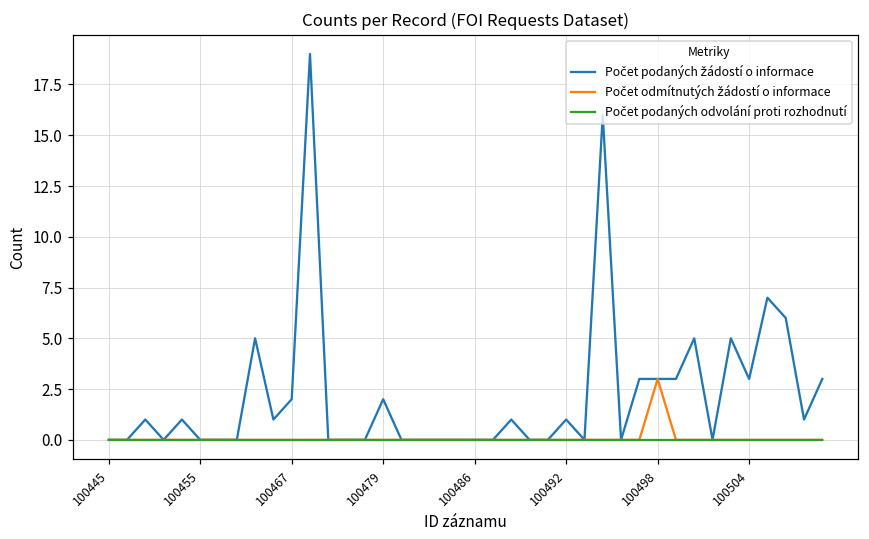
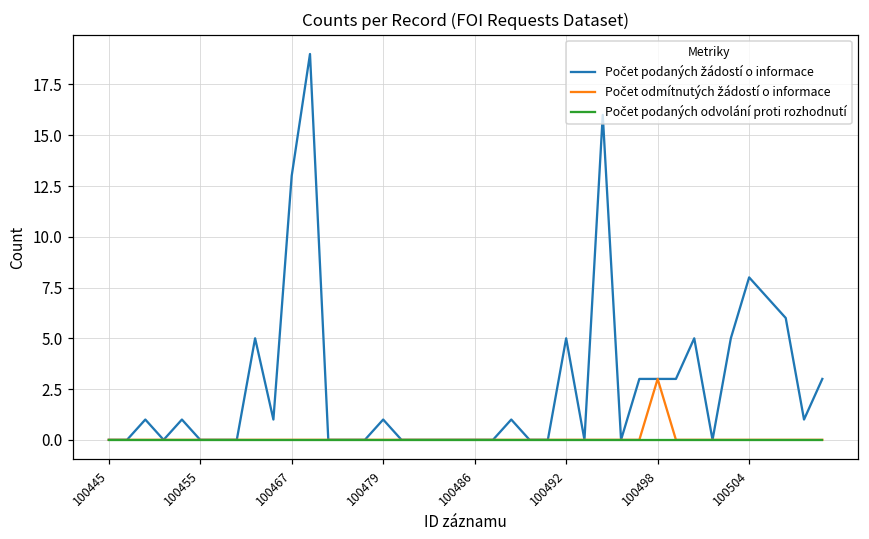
Počet podaných žádostí o informace, 100467: 2 -> 13
Počet podaných žádostí o informace, 100479: 2 -> 1
Počet podaných žádostí o informace, 100492: 1 -> 5
Počet podaných žádostí o informace, 100504: 3 -> 8
